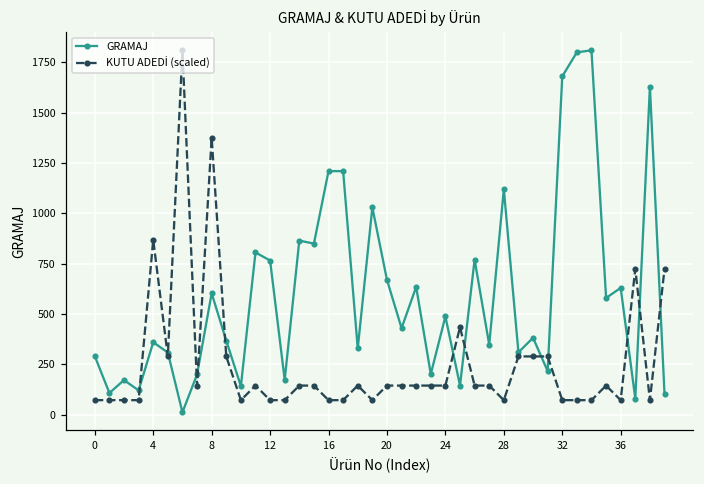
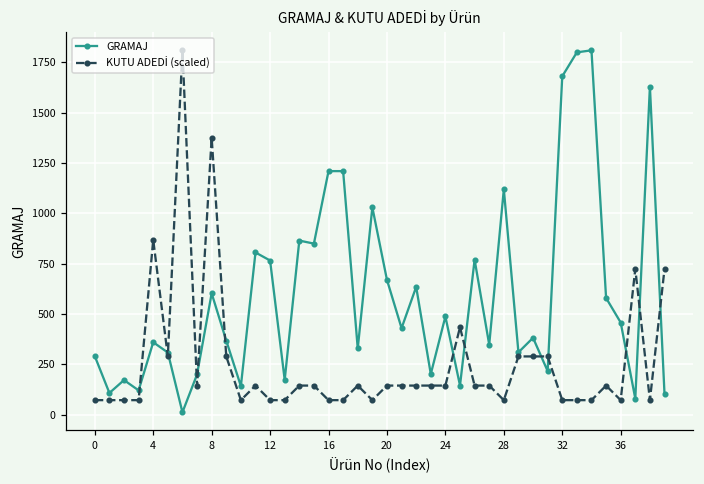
GRAMAJ, 36: 630 -> 460
